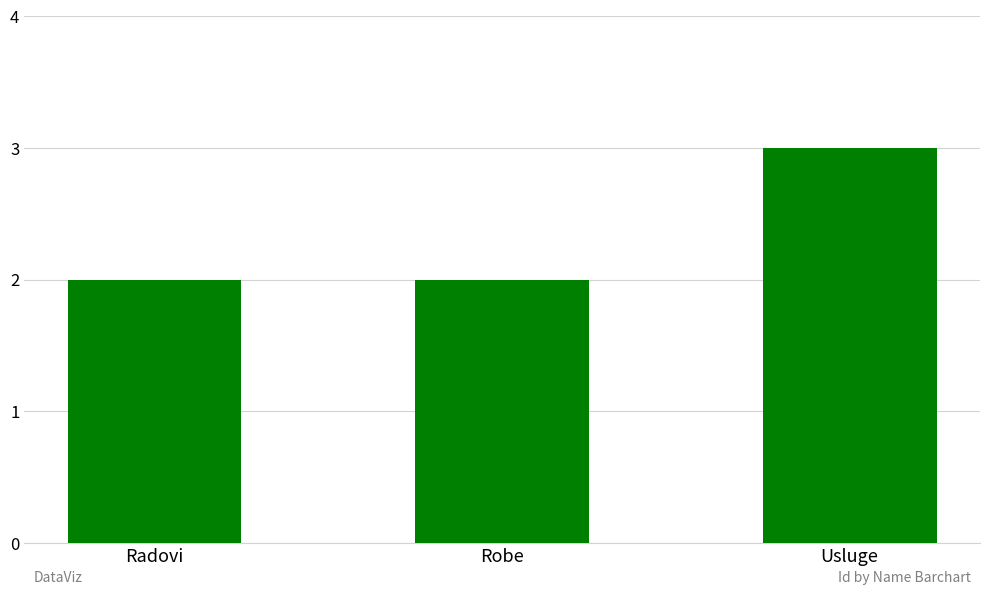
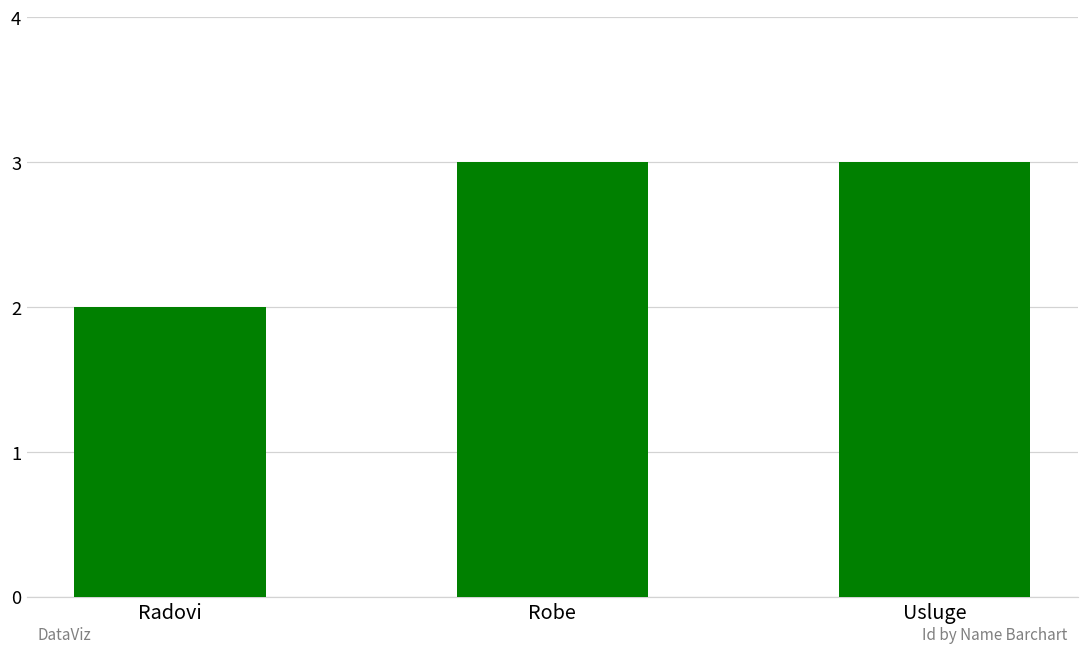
Robe: 2 -> 3
